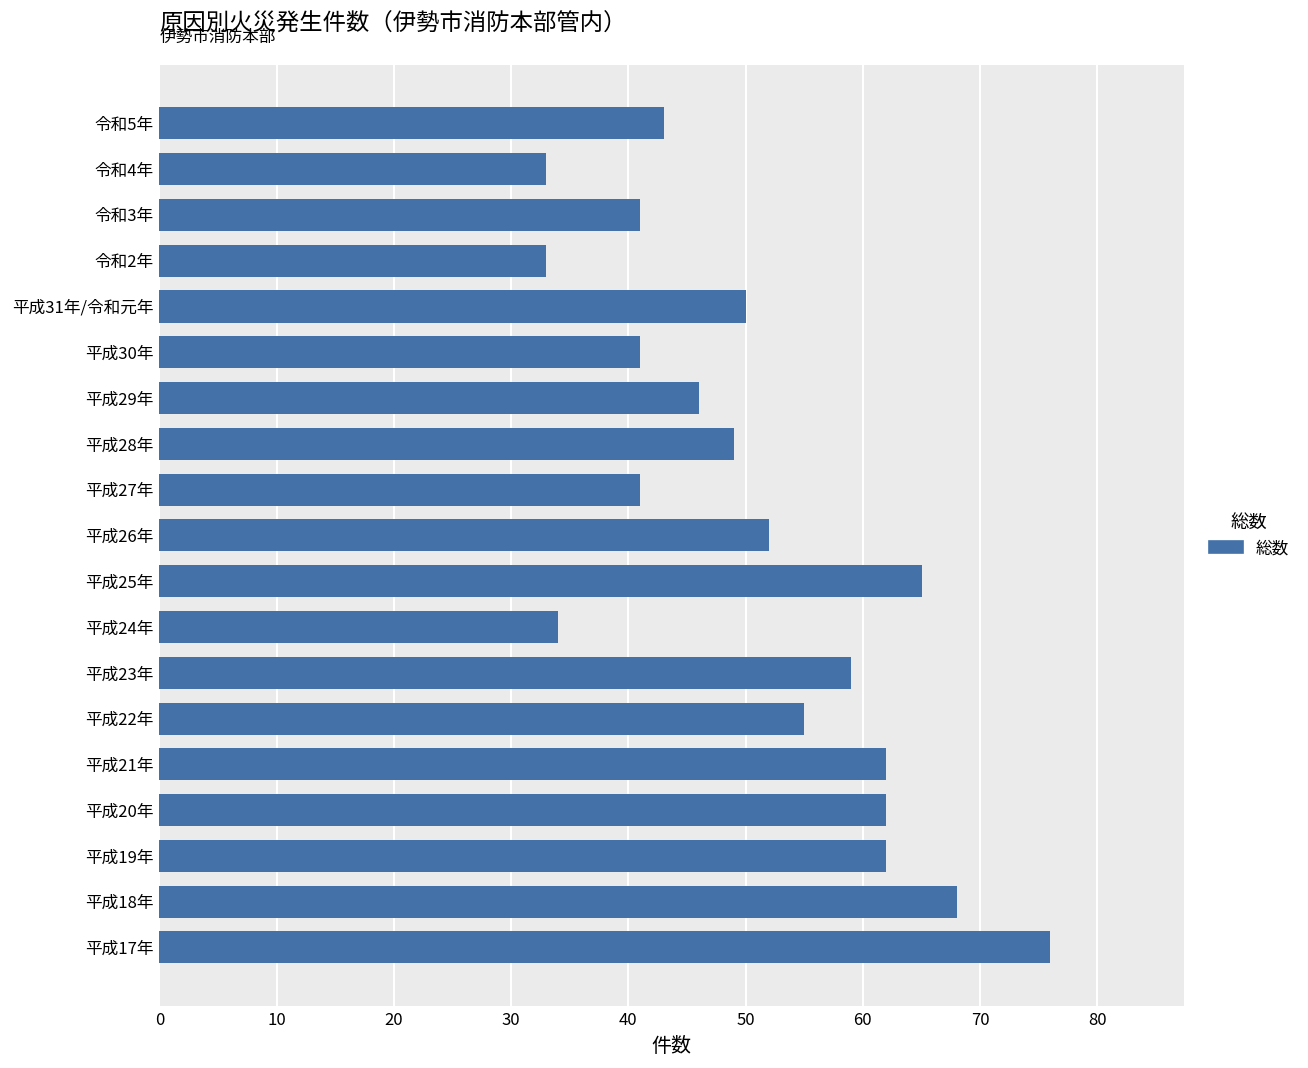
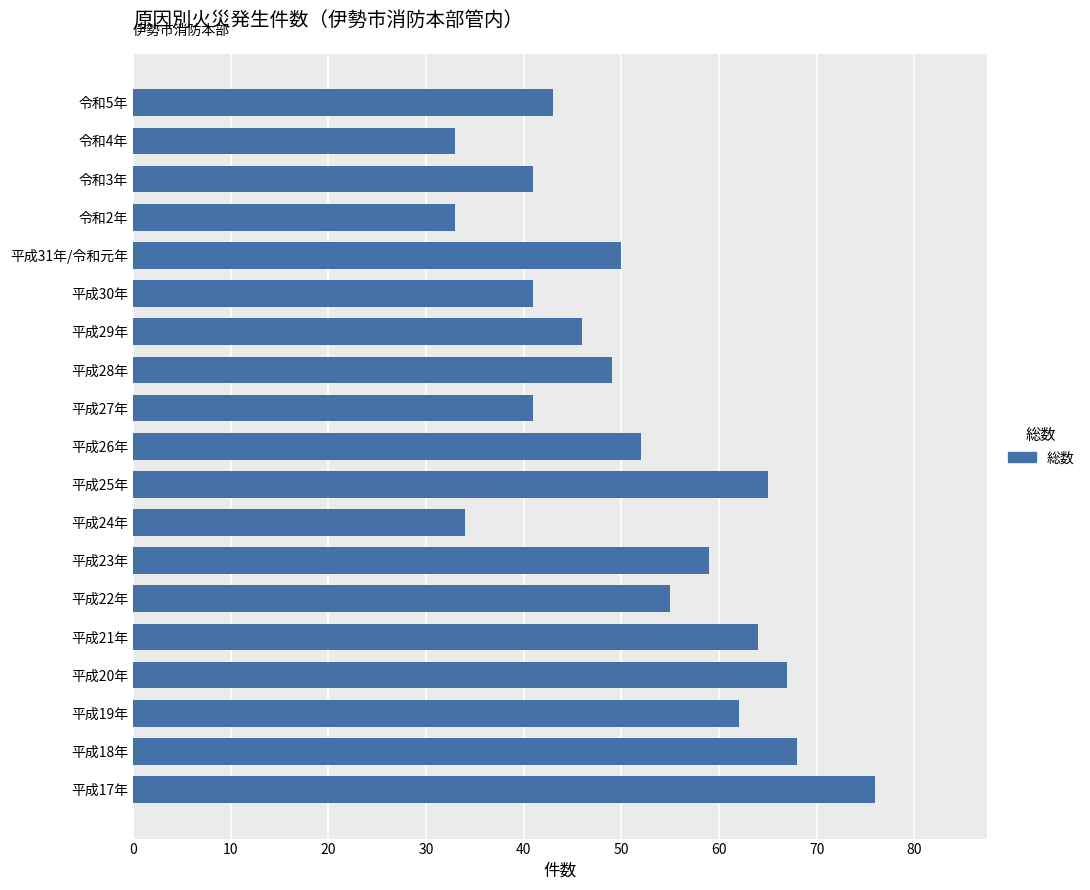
平成21年: 62 -> 64
平成20年: 62 -> 67
